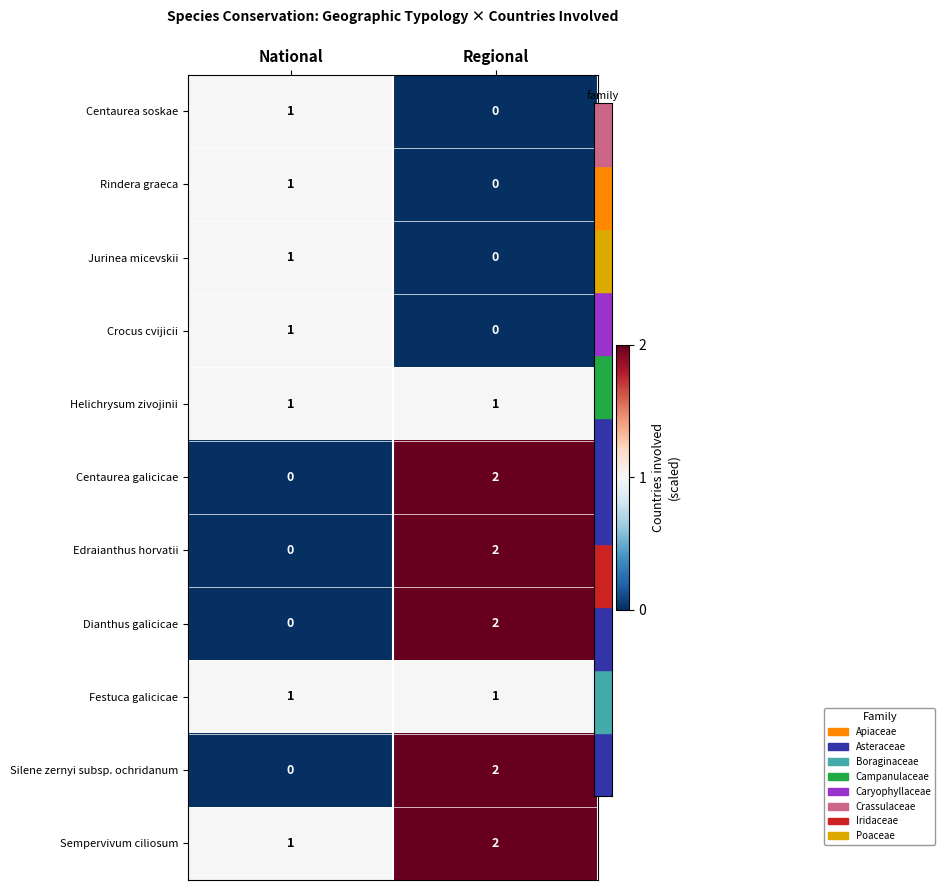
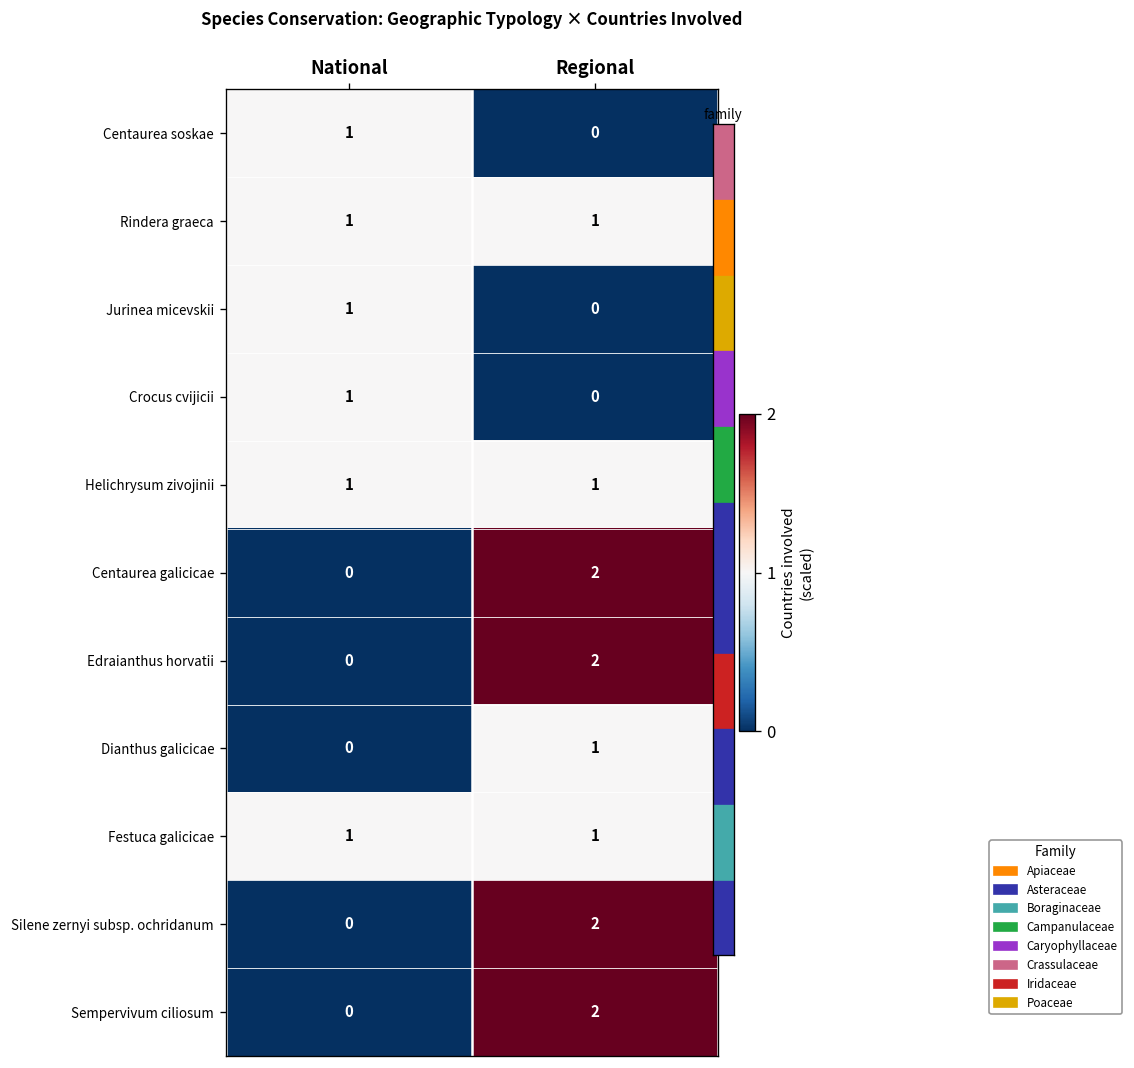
Rindera graeca, Regional: 0 -> 1
Dianthus galicicae, Regional: 2 -> 1
Sempervivum ciliosum, National: 1 -> 0
